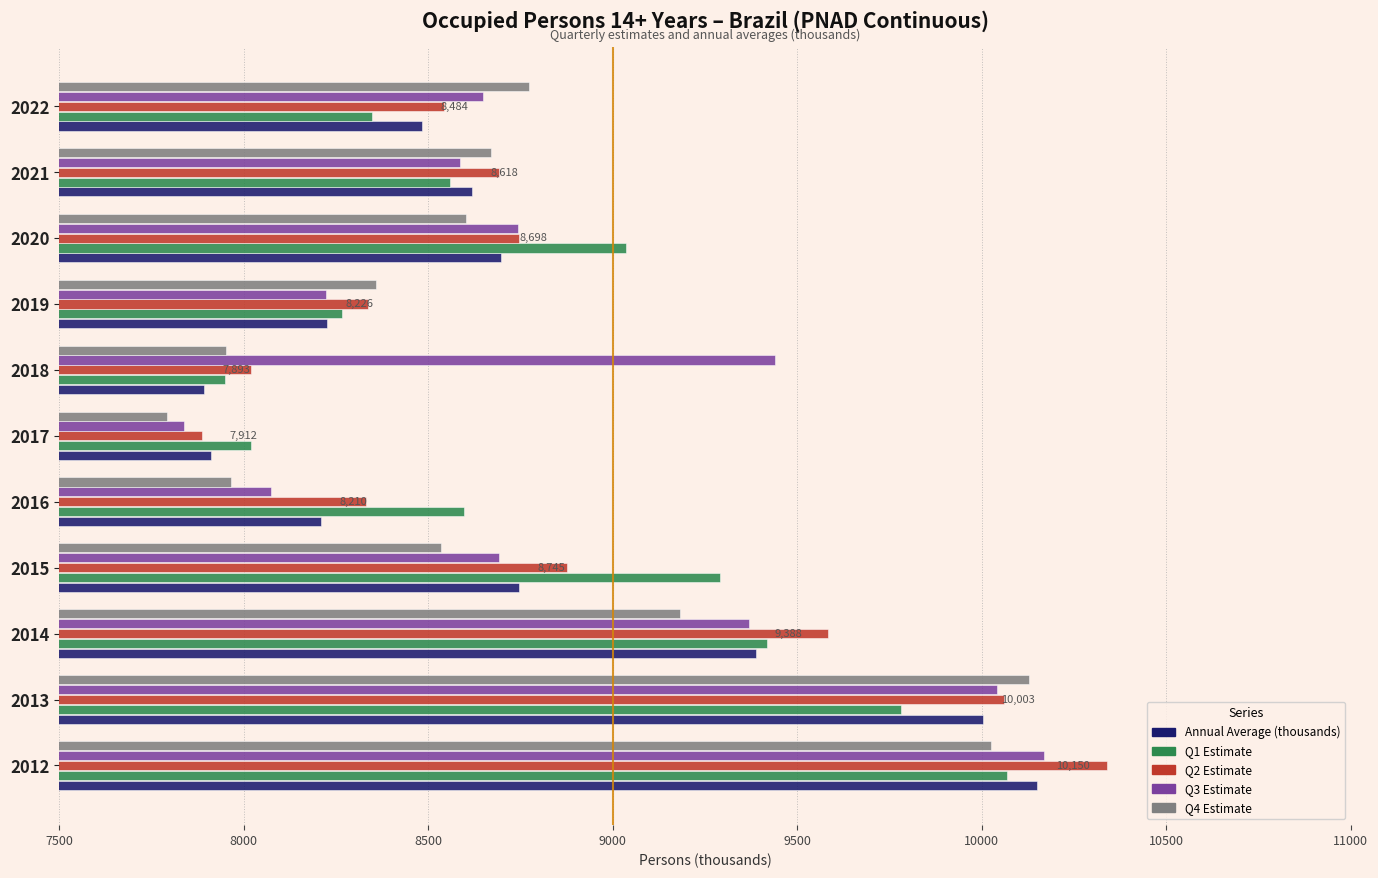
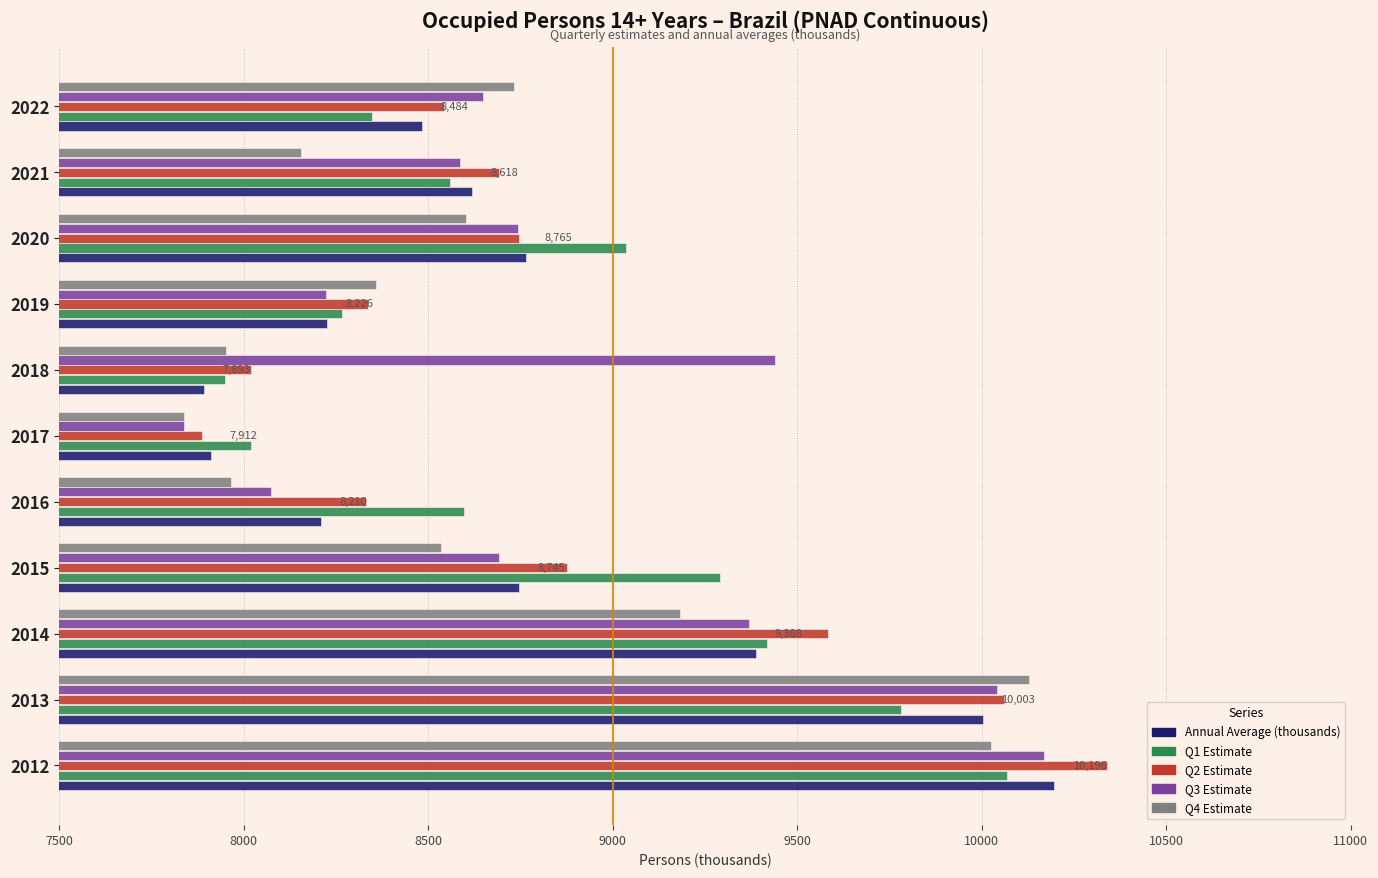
Q4 Estimate, 2022: 8770 -> 8730
Q4 Estimate, 2021: 8670 -> 8160
Annual Average (thousands), 2020: 8,698 -> 8,765
Q4 Estimate, 2017: 7790 -> 7840
Annual Average (thousands), 2012: 10,150 -> 10,196
